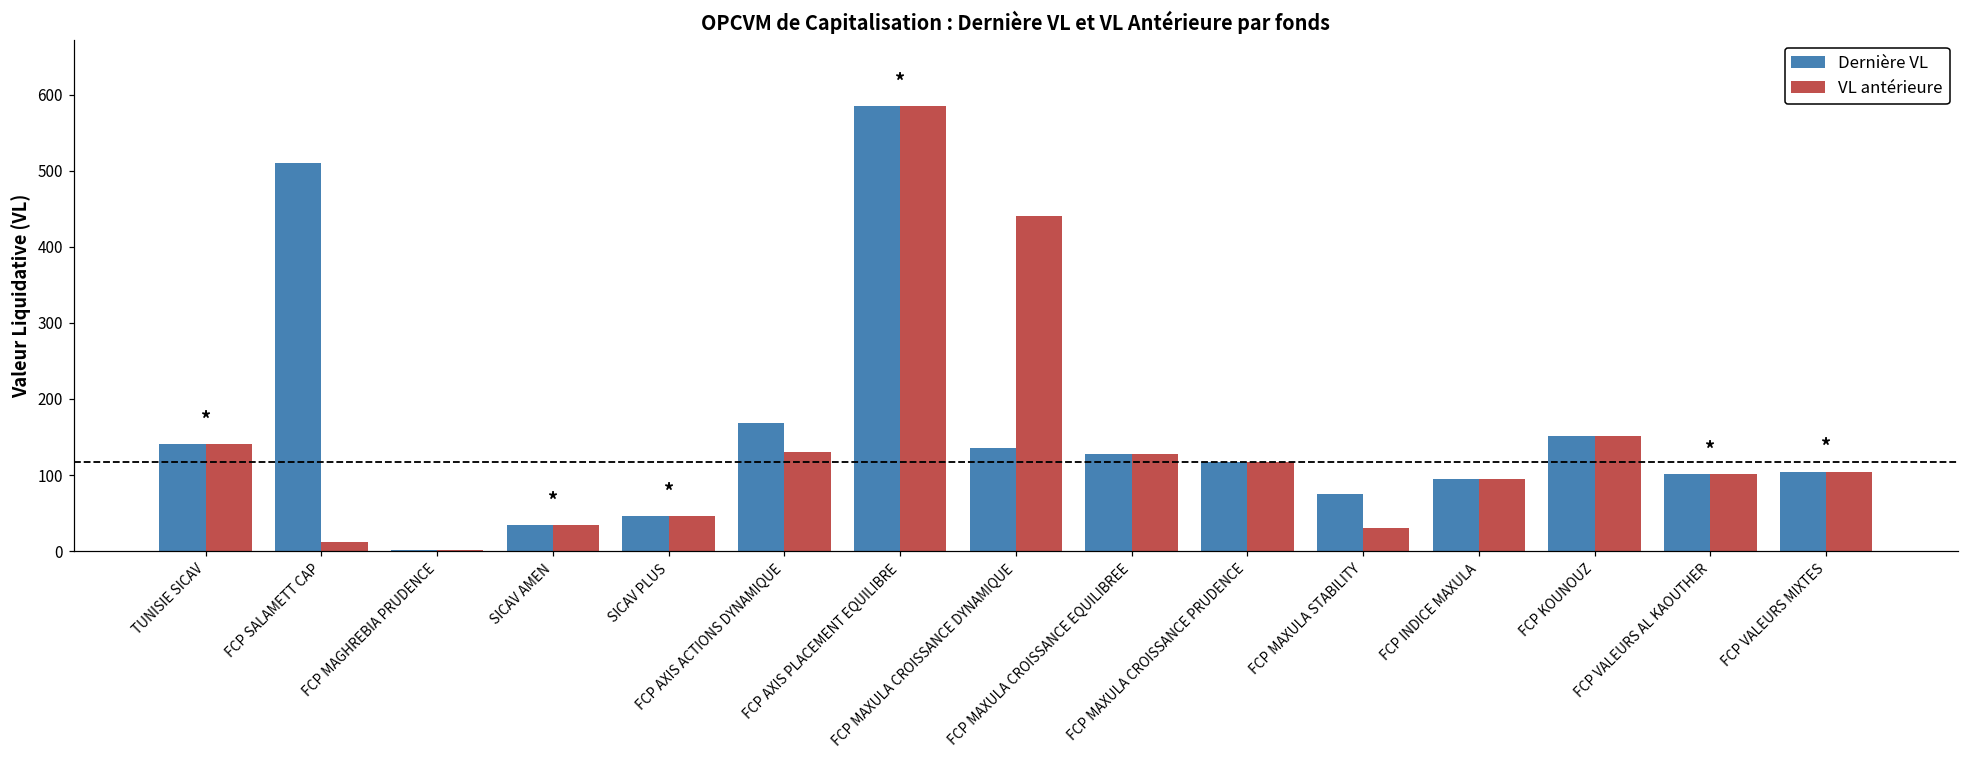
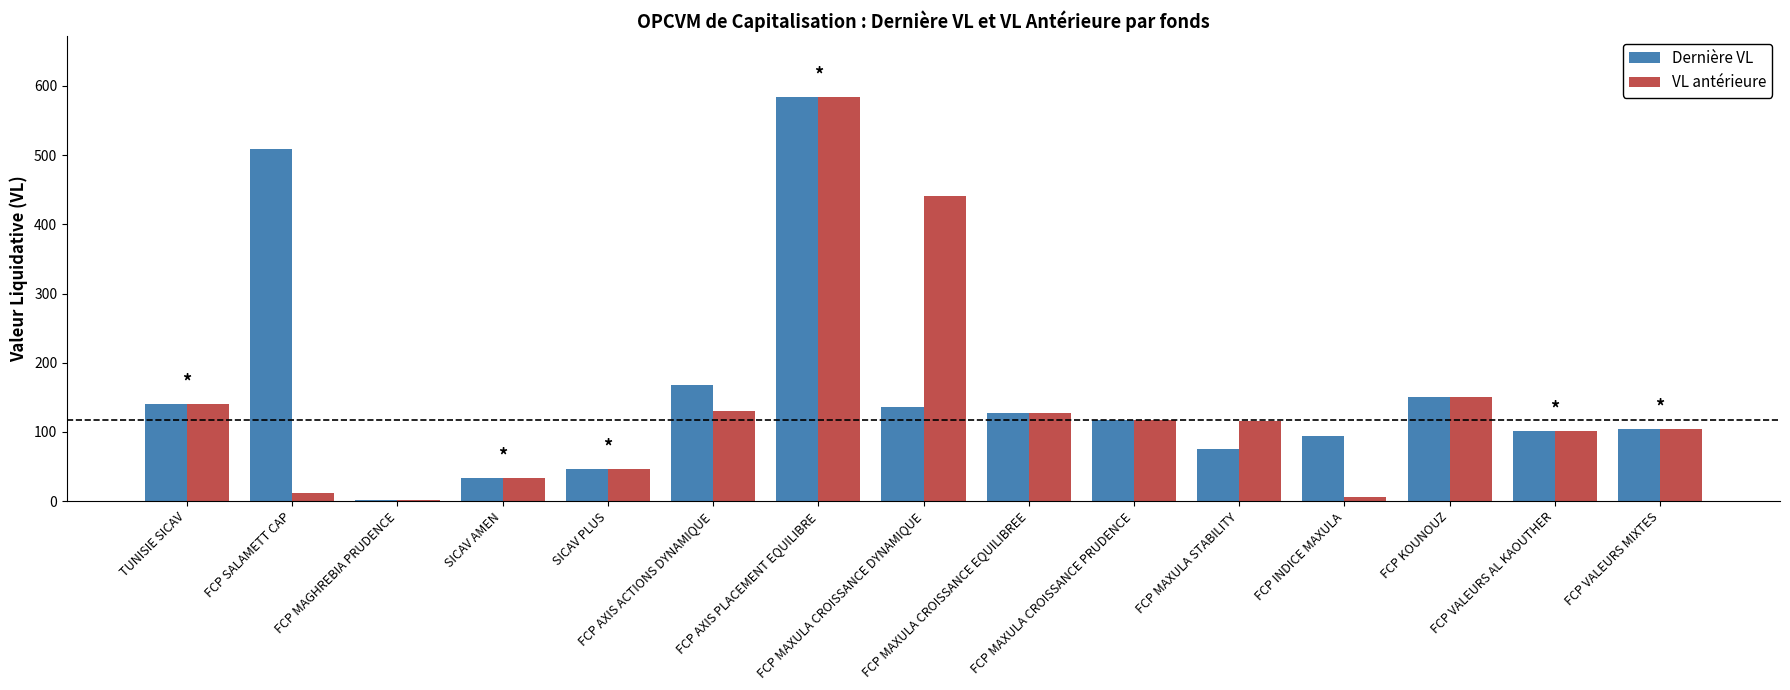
VL antérieure, FCP MAXULA STABILITY: 30 -> 120
VL antérieure, FCP INDICE MAXULA: 90 -> 10
